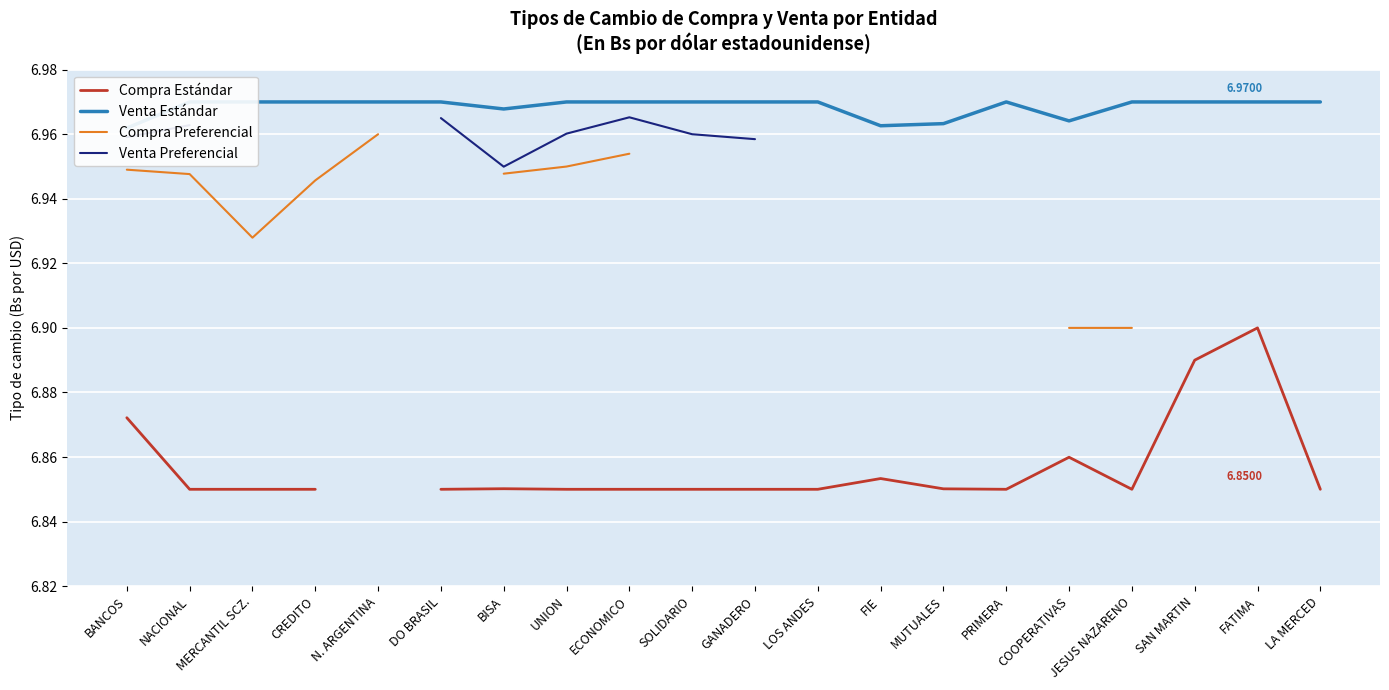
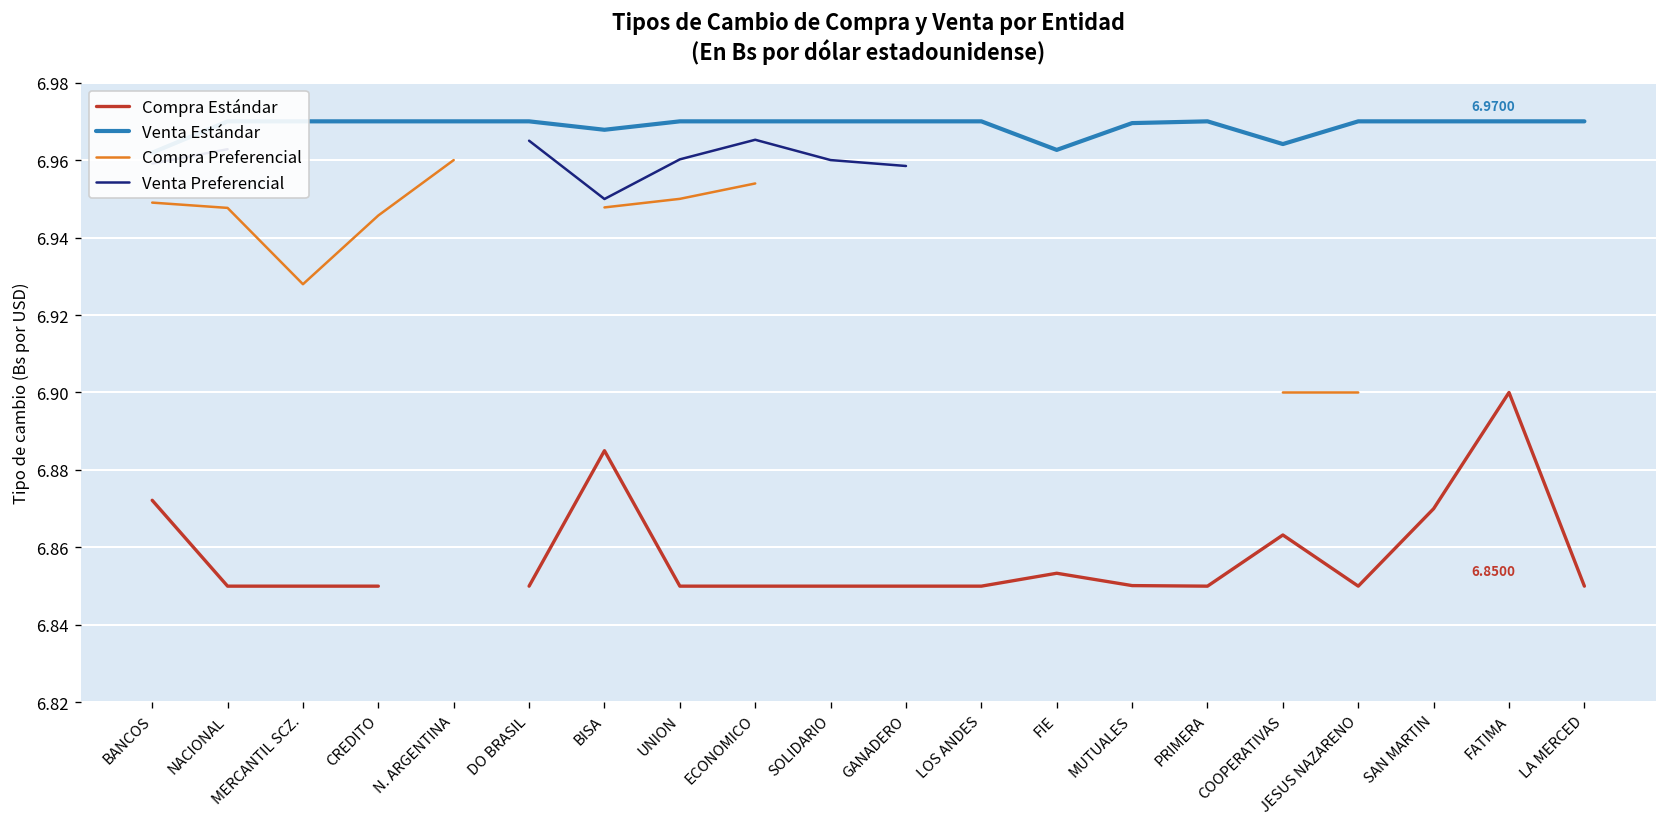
Compra Estándar, BISA: 6.850 -> 6.885
Venta Estándar, MUTUALES: 6.963 -> 6.970
Compra Estándar, COOPERATIVAS: 6.860 -> 6.863
Compra Estándar, SAN MARTIN: 6.89 -> 6.87
